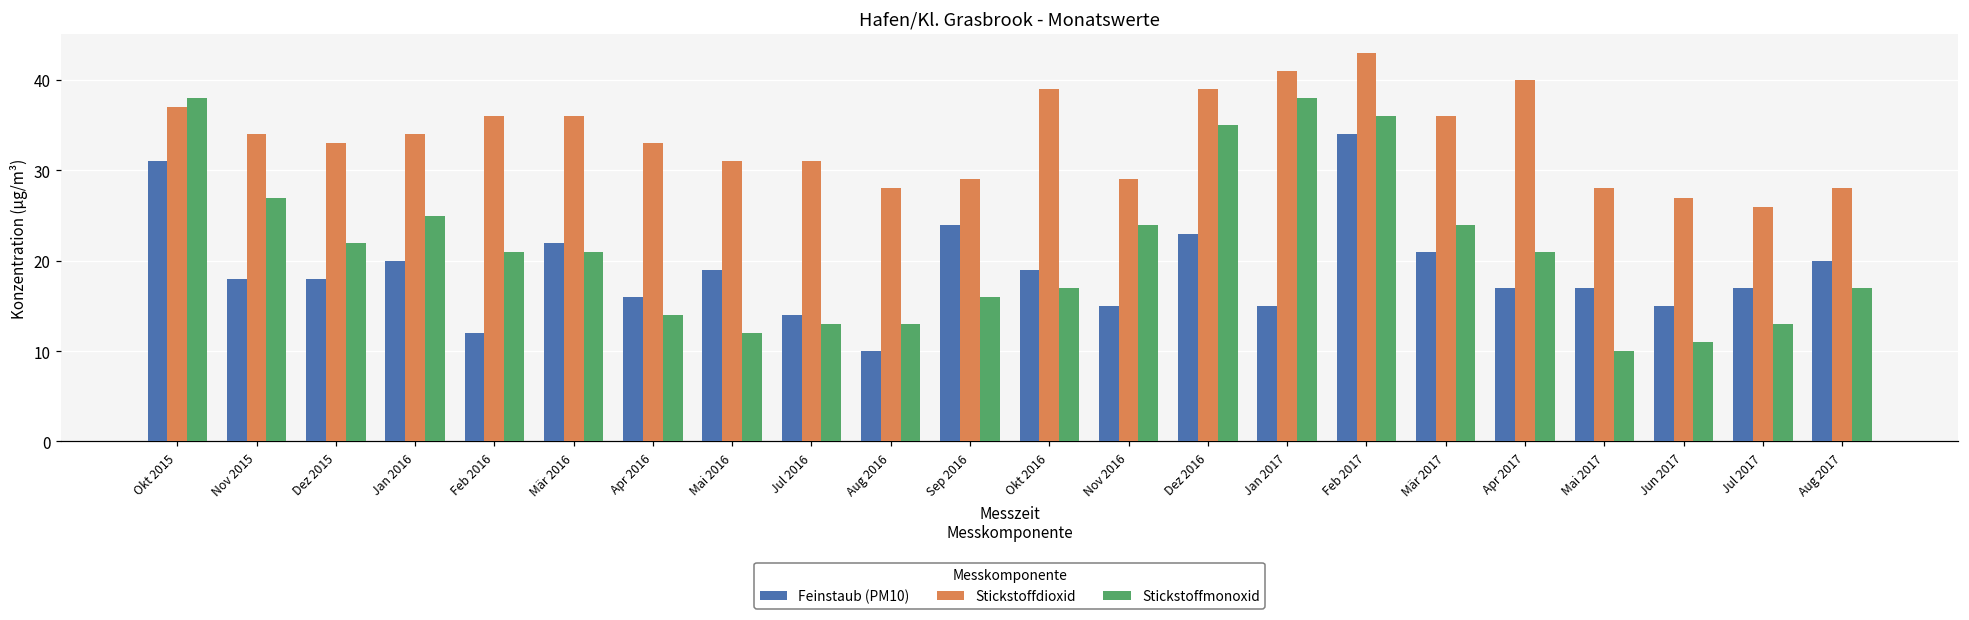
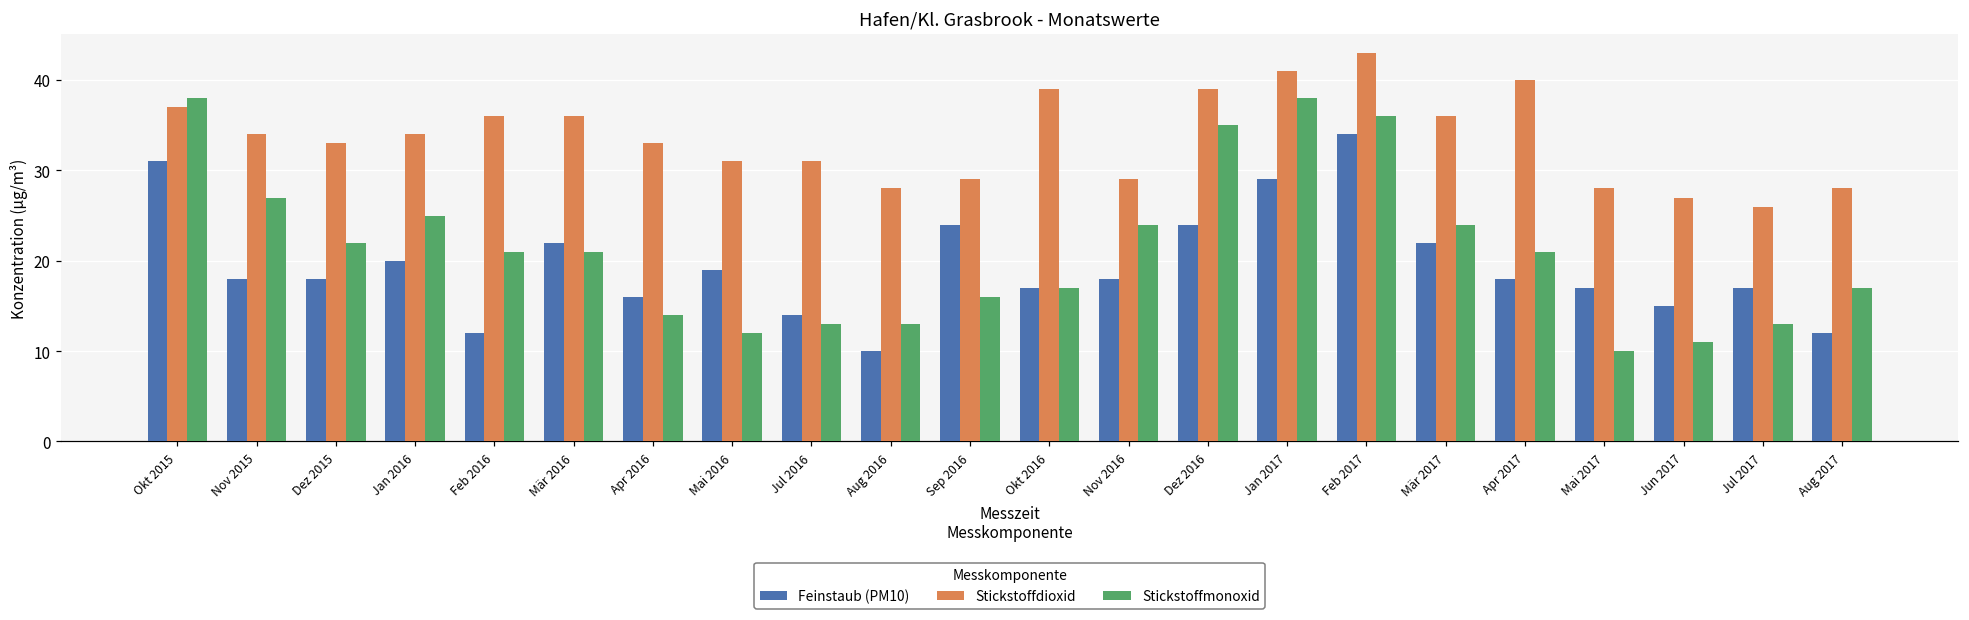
Feinstaub (PM10), Okt 2016: 19 -> 17
Feinstaub (PM10), Nov 2016: 15 -> 18
Feinstaub (PM10), Dez 2016: 23 -> 24
Feinstaub (PM10), Jan 2017: 15 -> 29
Feinstaub (PM10), Mär 2017: 21 -> 22
Feinstaub (PM10), Apr 2017: 17 -> 18
Feinstaub (PM10), Aug 2017: 20 -> 12
